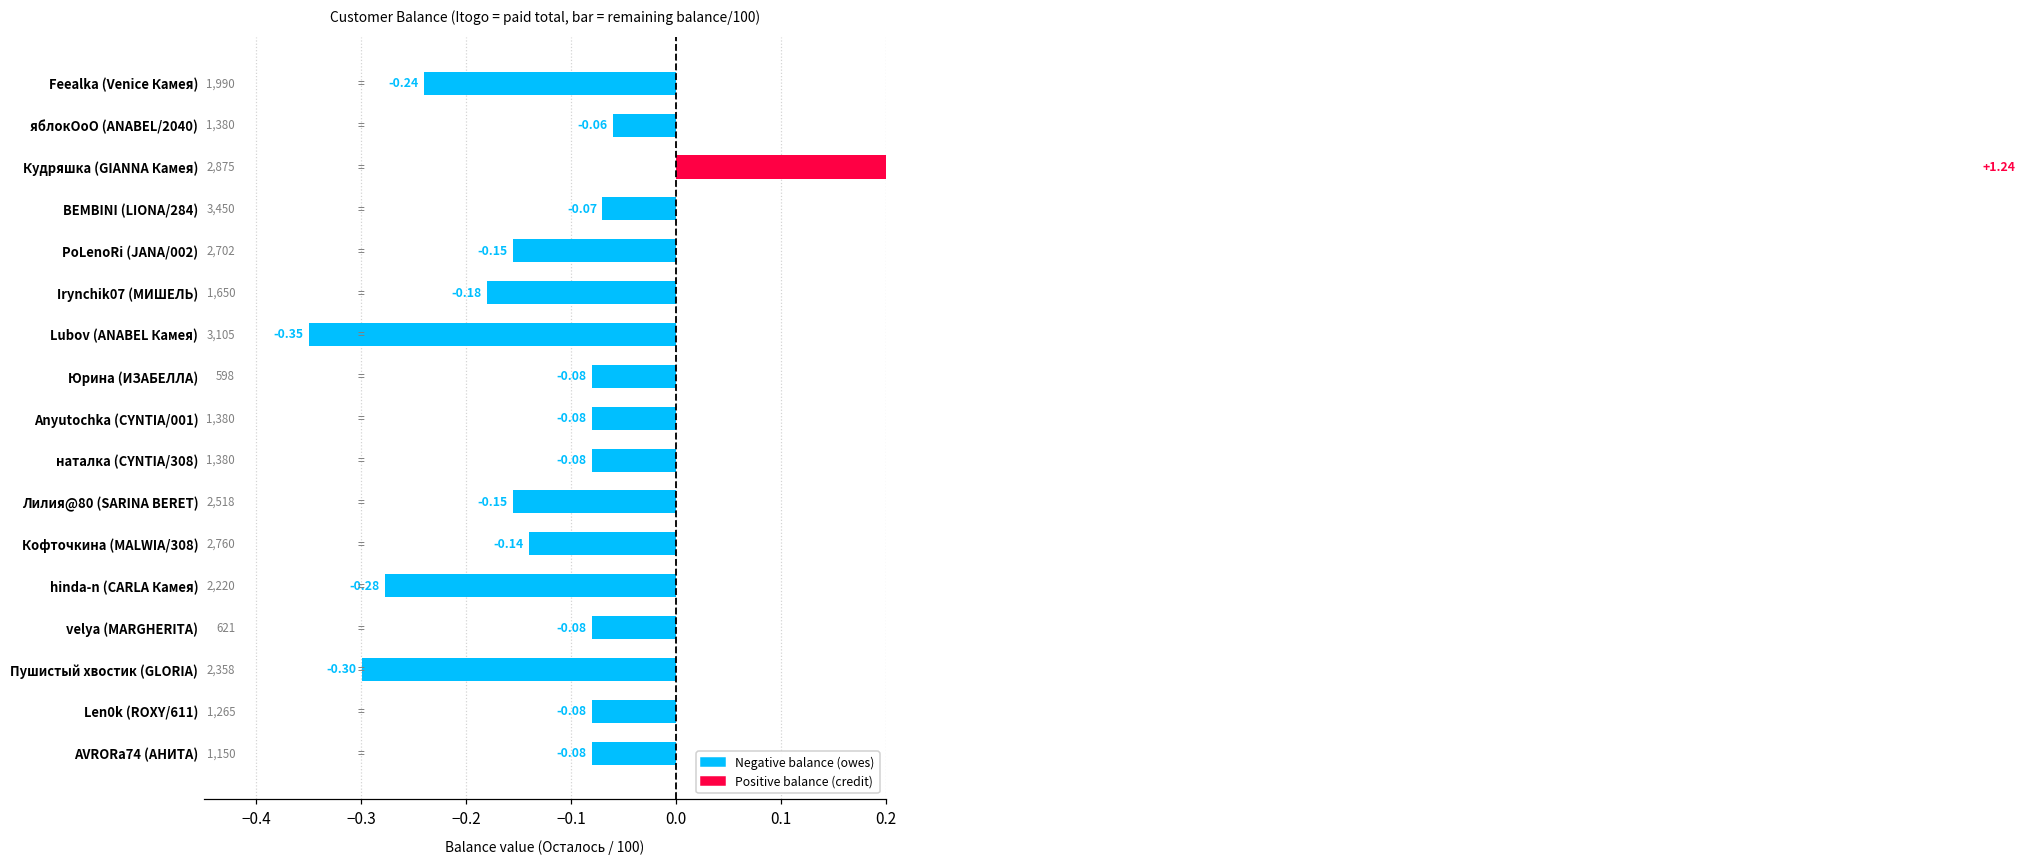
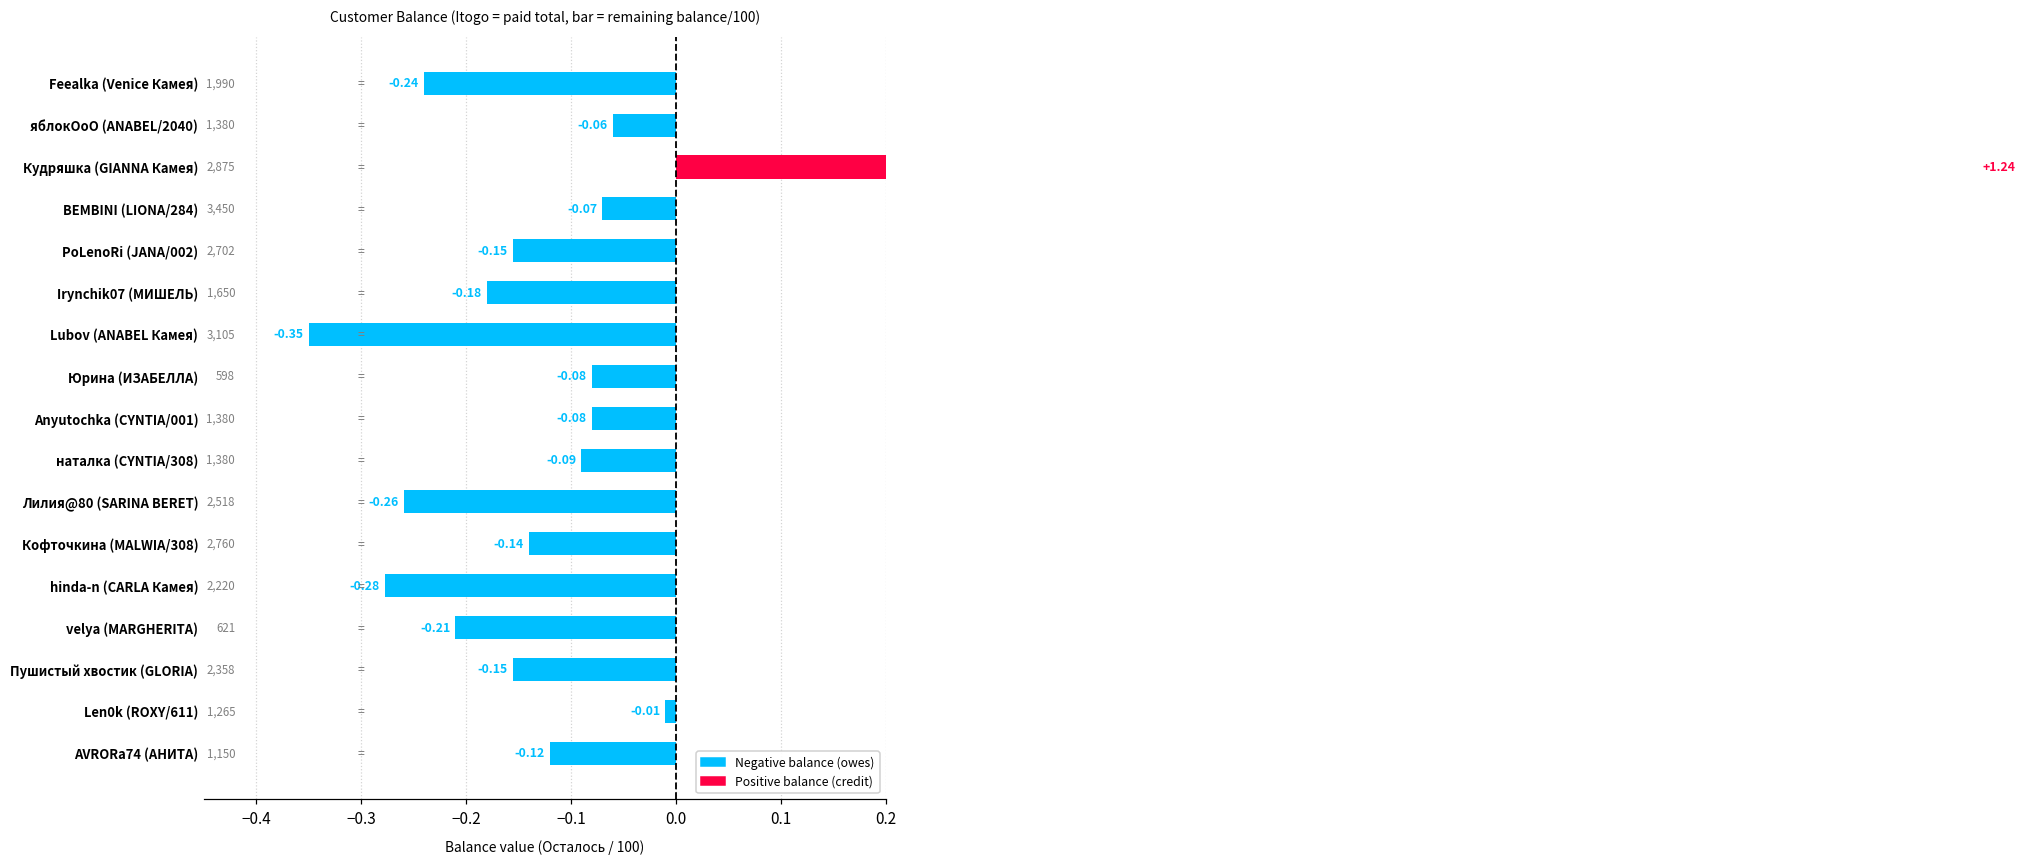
наталка (CYNTIA/308): -0.08 -> -0.09
Лилия@80 (SARINA BERET): -0.15 -> -0.26
velya (MARGHERITA): -0.08 -> -0.21
Пушистый хвостик (GLORIA): -0.30 -> -0.15
Len0k (ROXY/611): -0.08 -> -0.01
AVRORa74 (АНИТА): -0.08 -> -0.12
